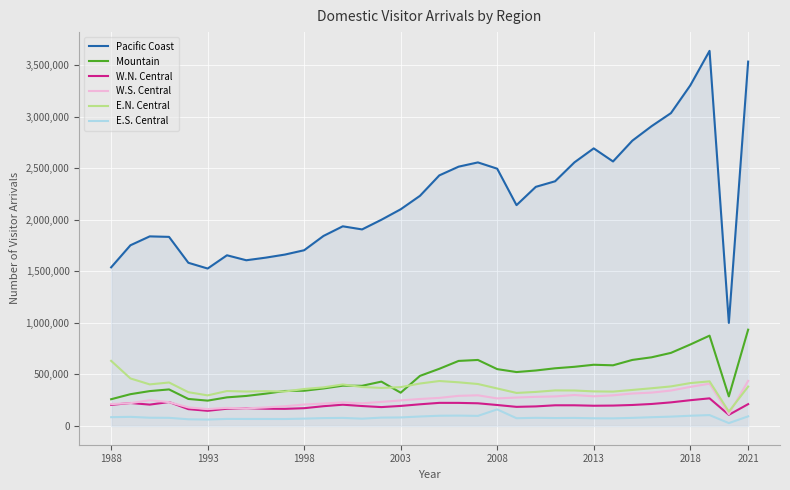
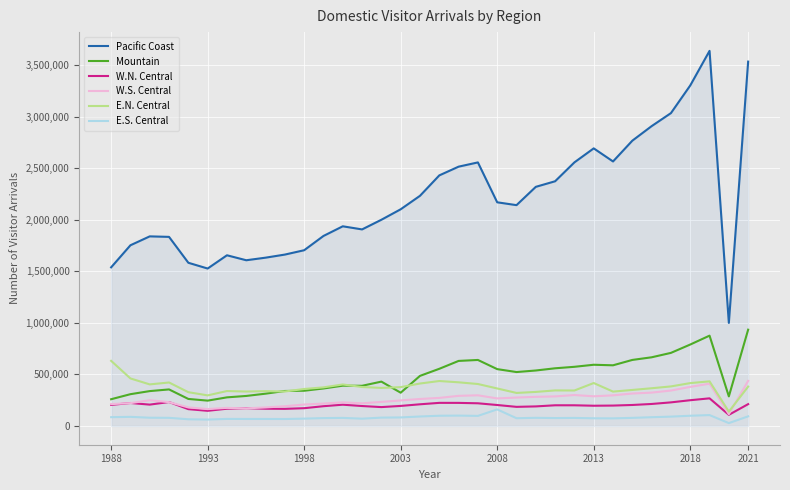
Pacific Coast, 2008: 2,500,000 -> 2,170,000
E.N. Central, 2013: 340,000 -> 420,000
